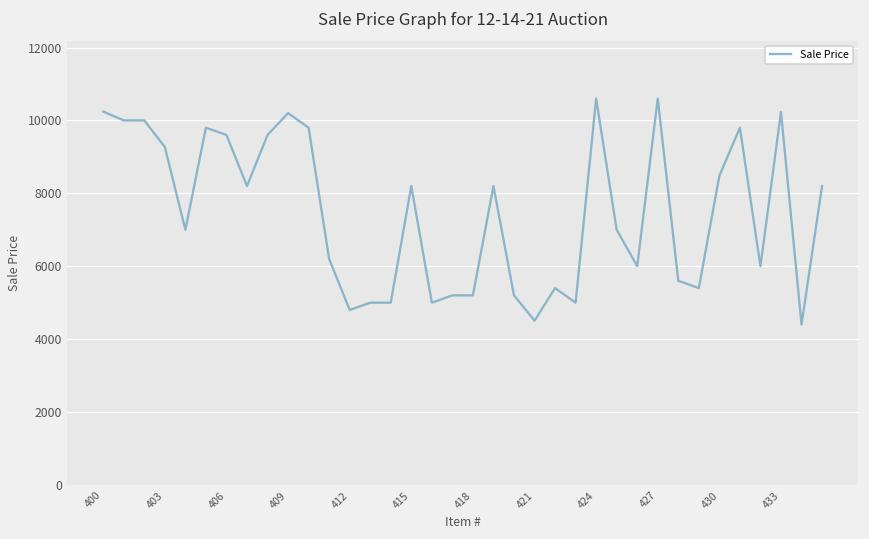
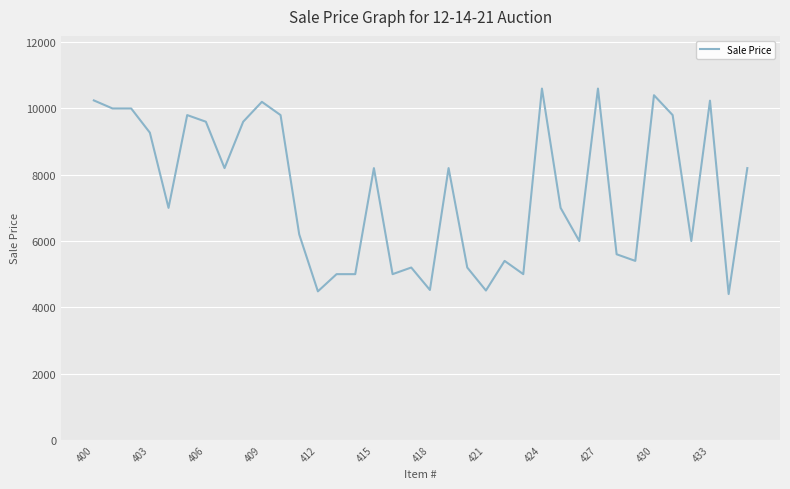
412: 4800 -> 4500
418: 5200 -> 4500
430: 8500 -> 10400
